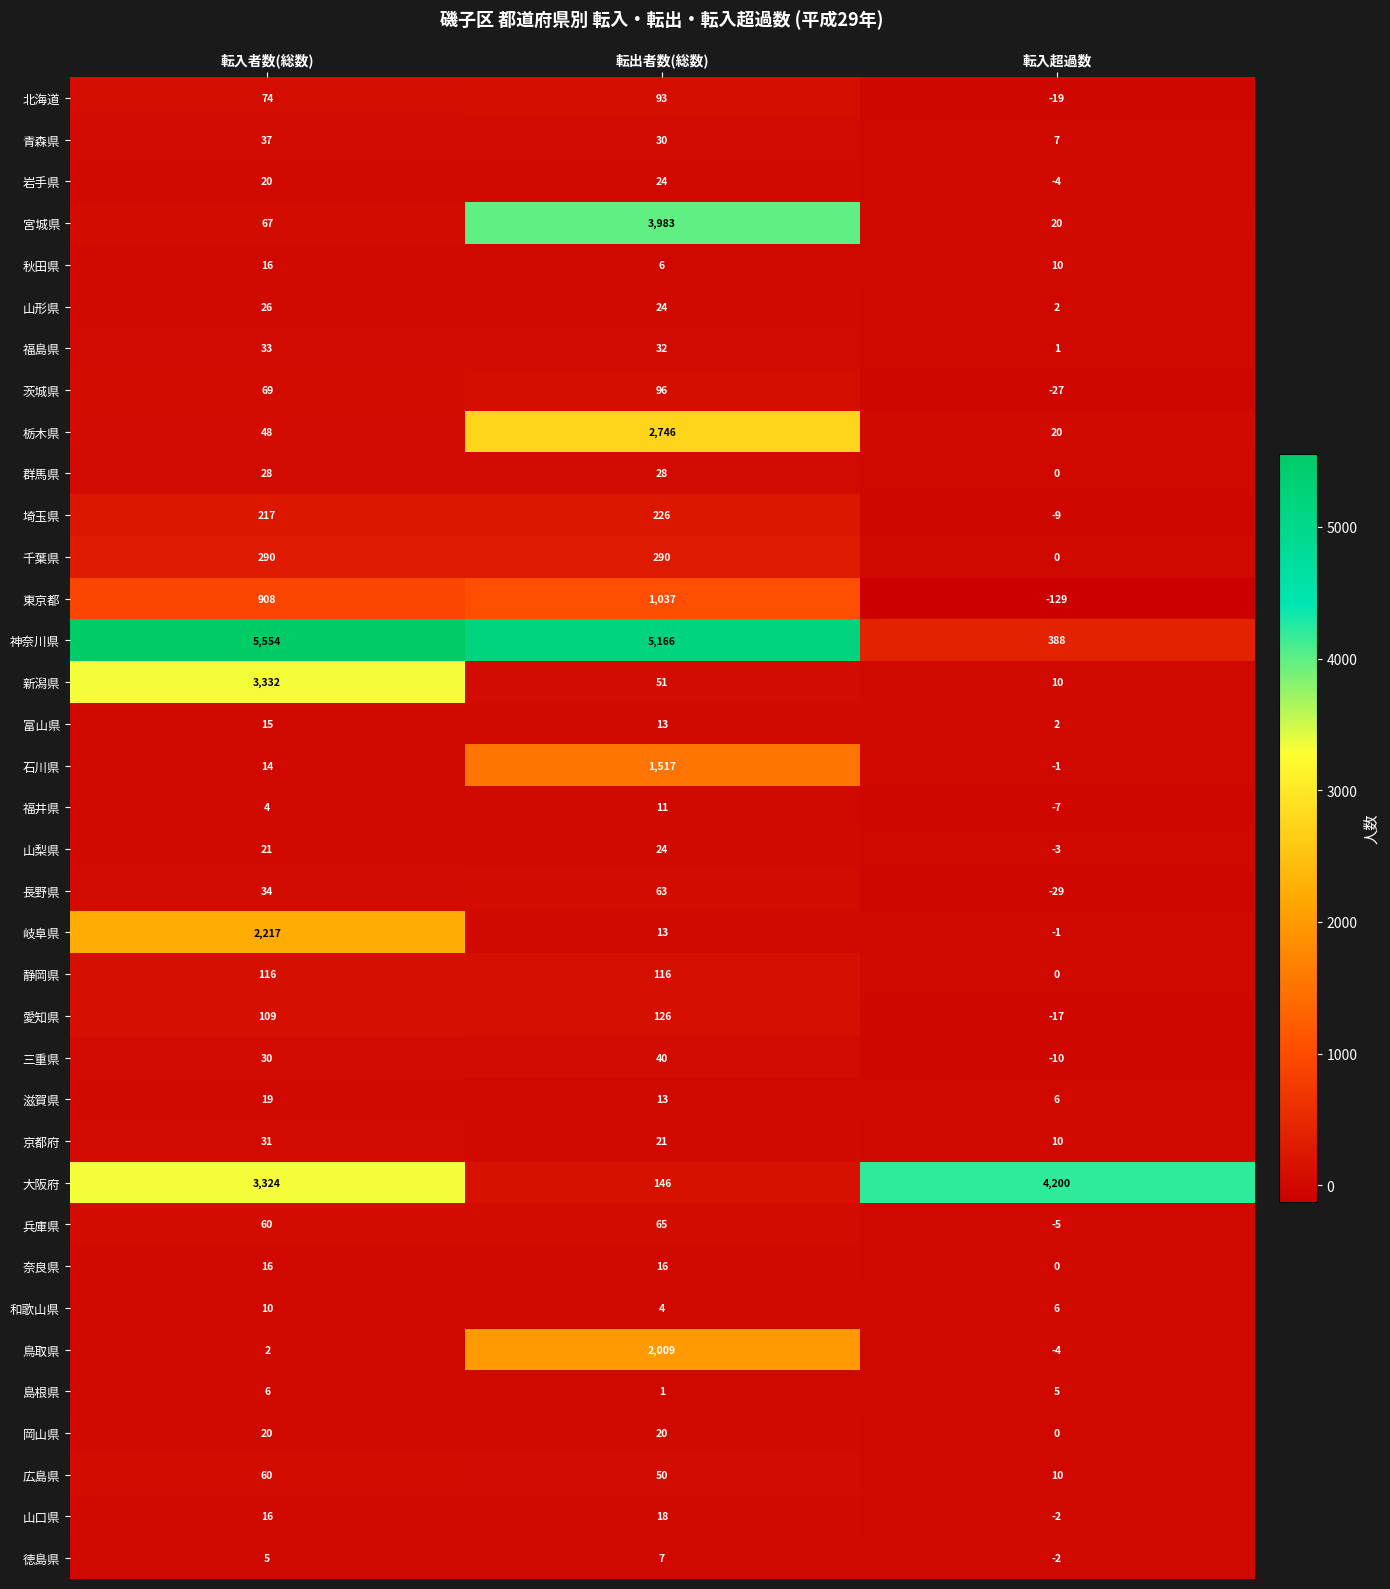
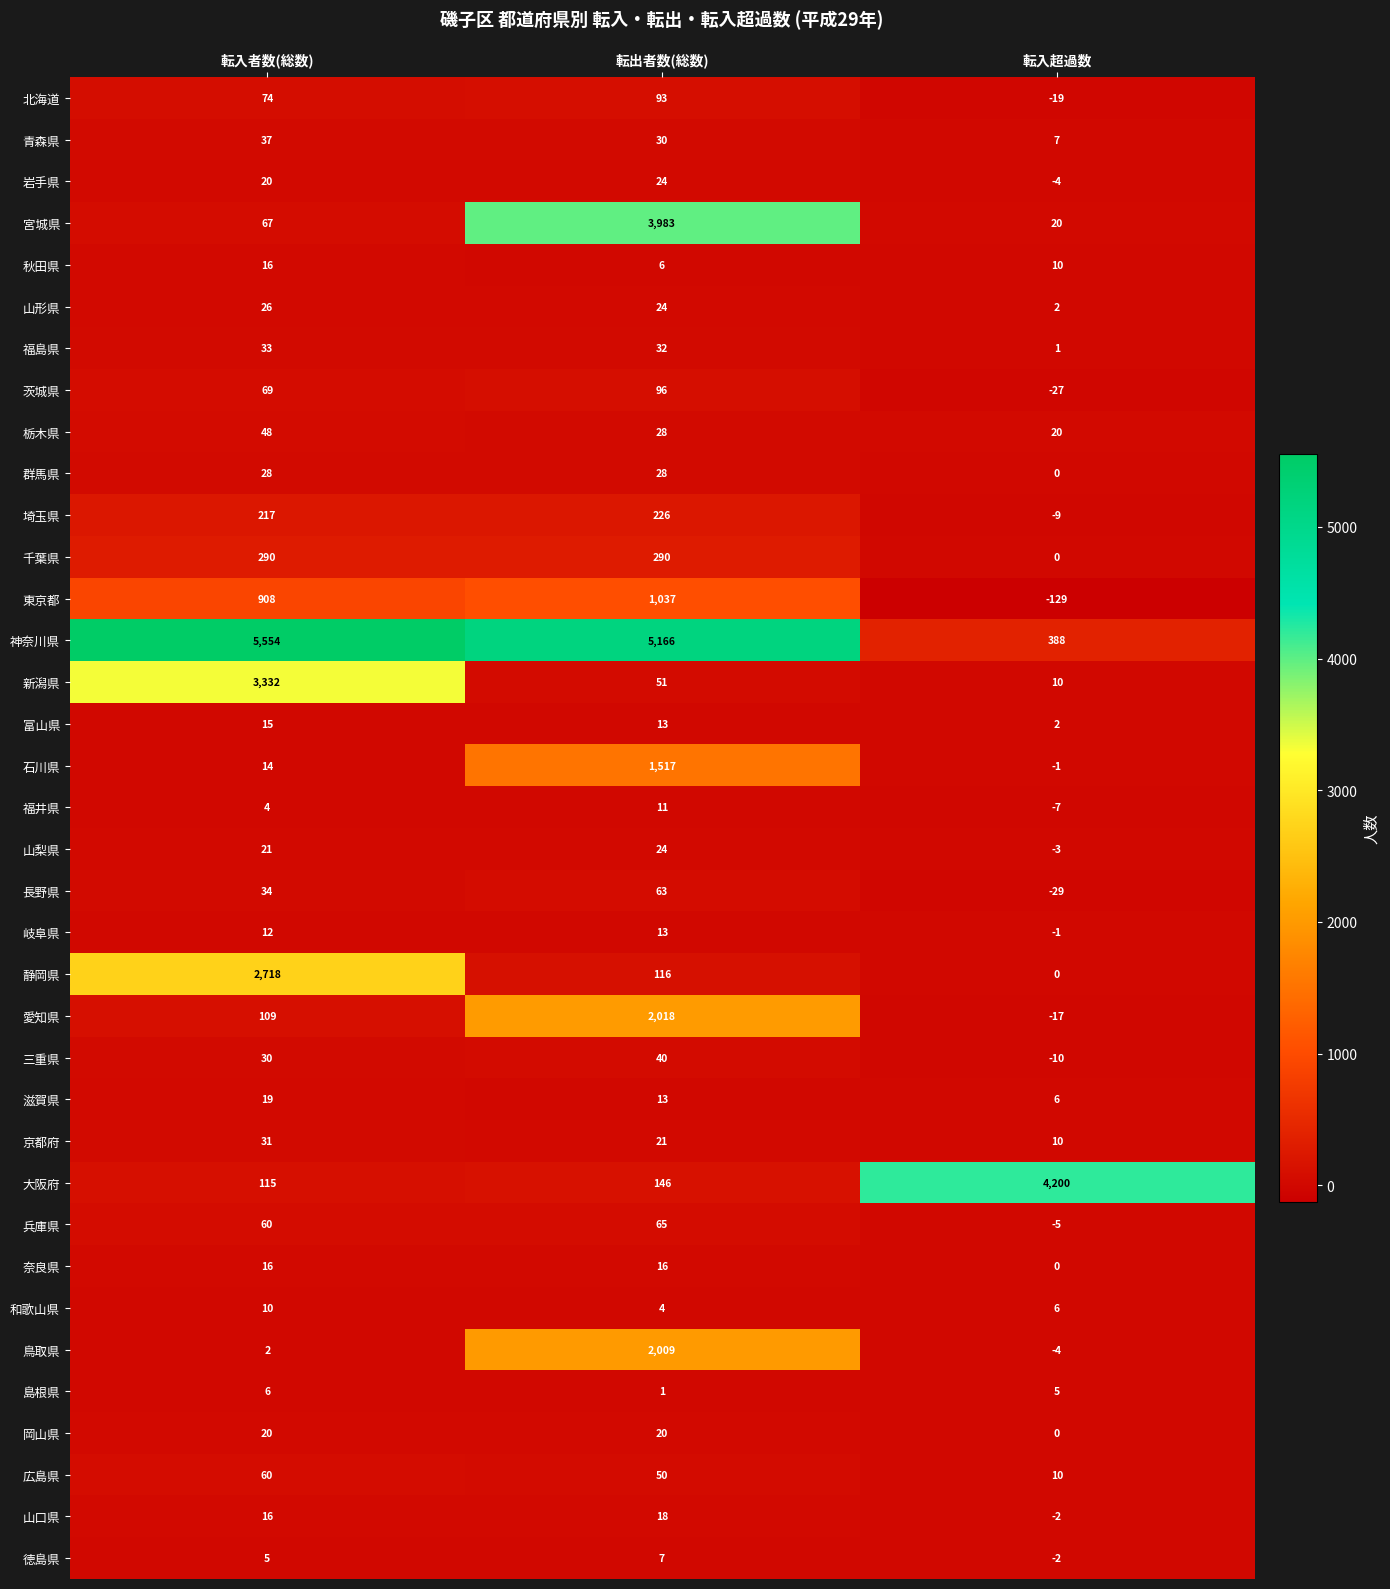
栃木県, 転出者数(総数): 2,746 -> 28
岐阜県, 転入者数(総数): 2,217 -> 12
静岡県, 転入者数(総数): 116 -> 2,718
愛知県, 転出者数(総数): 126 -> 2,018
大阪府, 転入者数(総数): 3,324 -> 115
